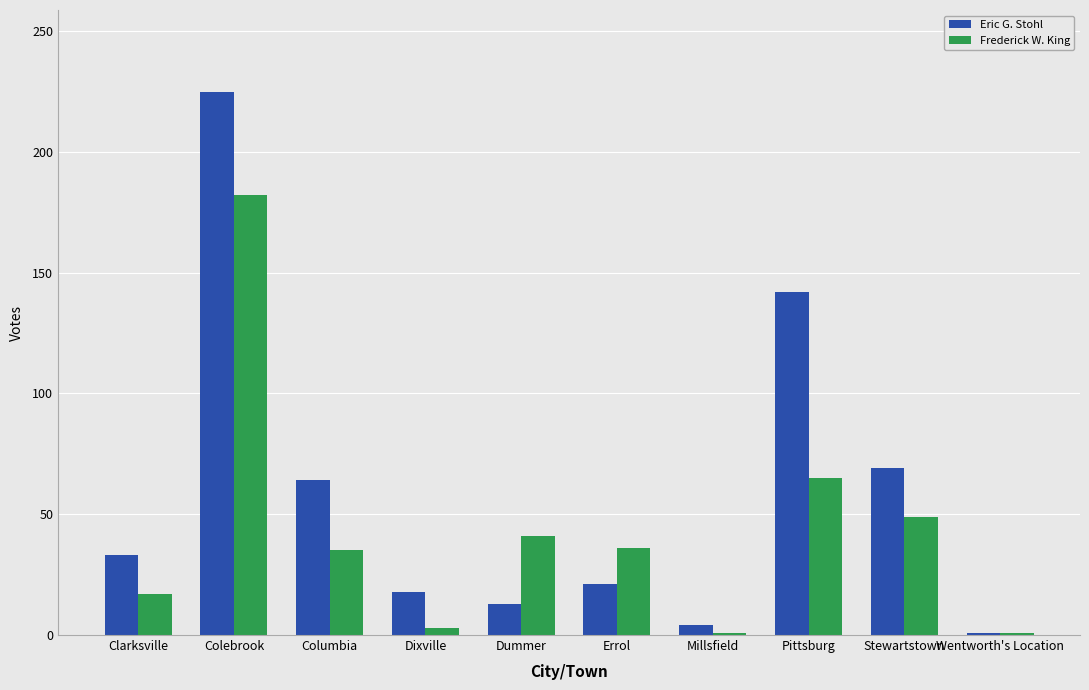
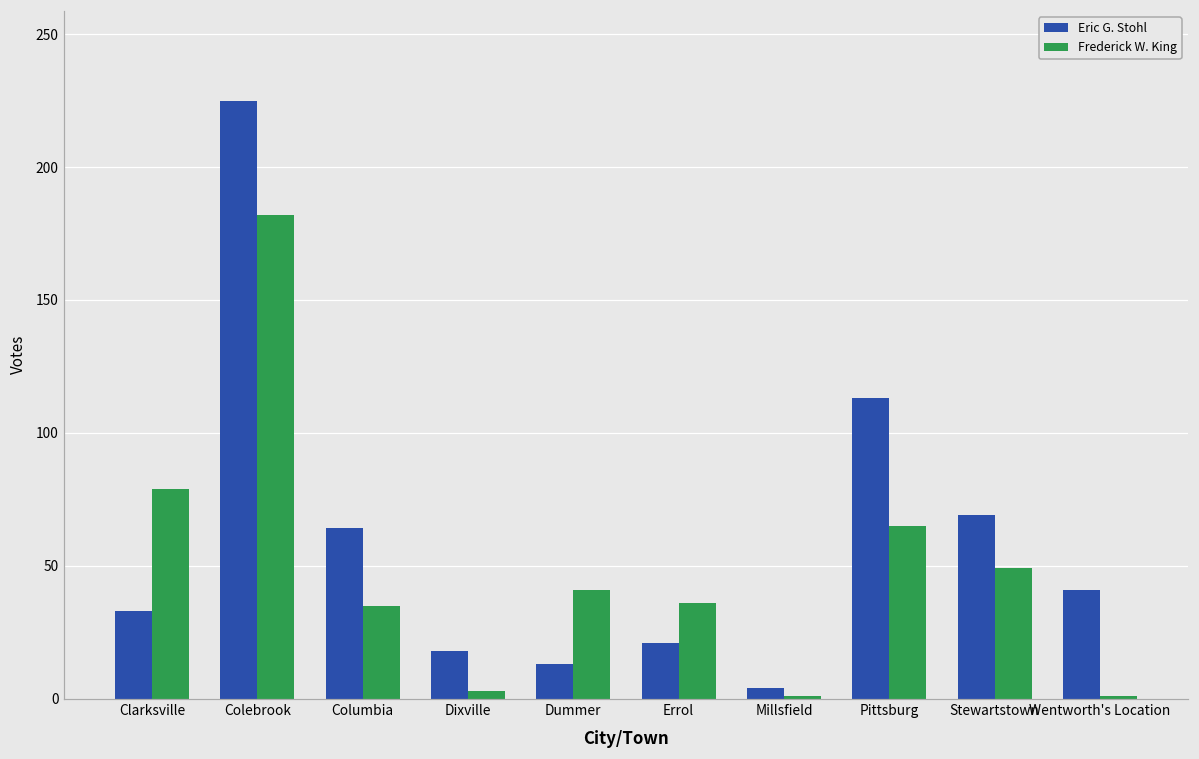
Frederick W. King, Clarksville: 17 -> 79
Eric G. Stohl, Pittsburg: 142 -> 113
Eric G. Stohl, Wentworth's Location: 1 -> 41
